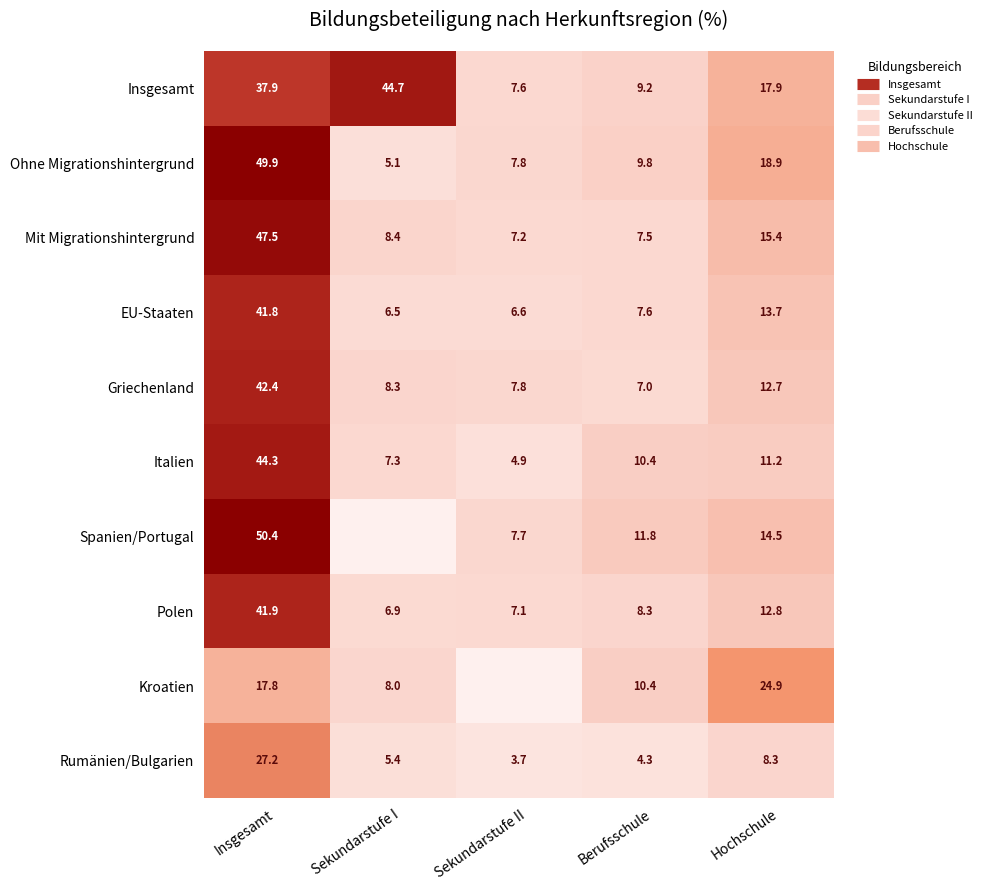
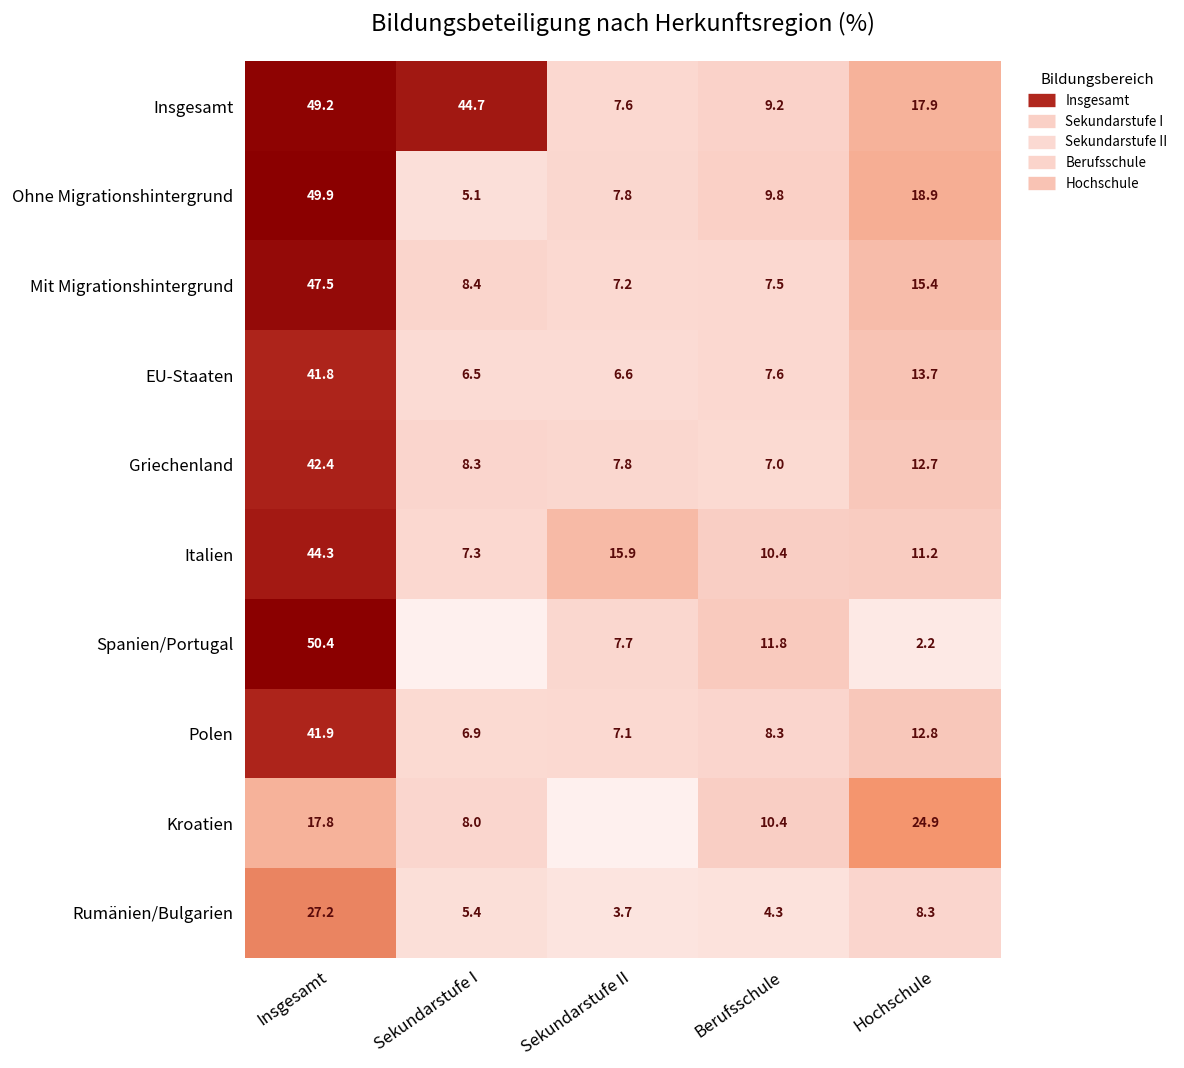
Insgesamt, Insgesamt: 37.9 -> 49.2
Italien, Sekundarstufe II: 4.9 -> 15.9
Spanien/Portugal, Hochschule: 14.5 -> 2.2
